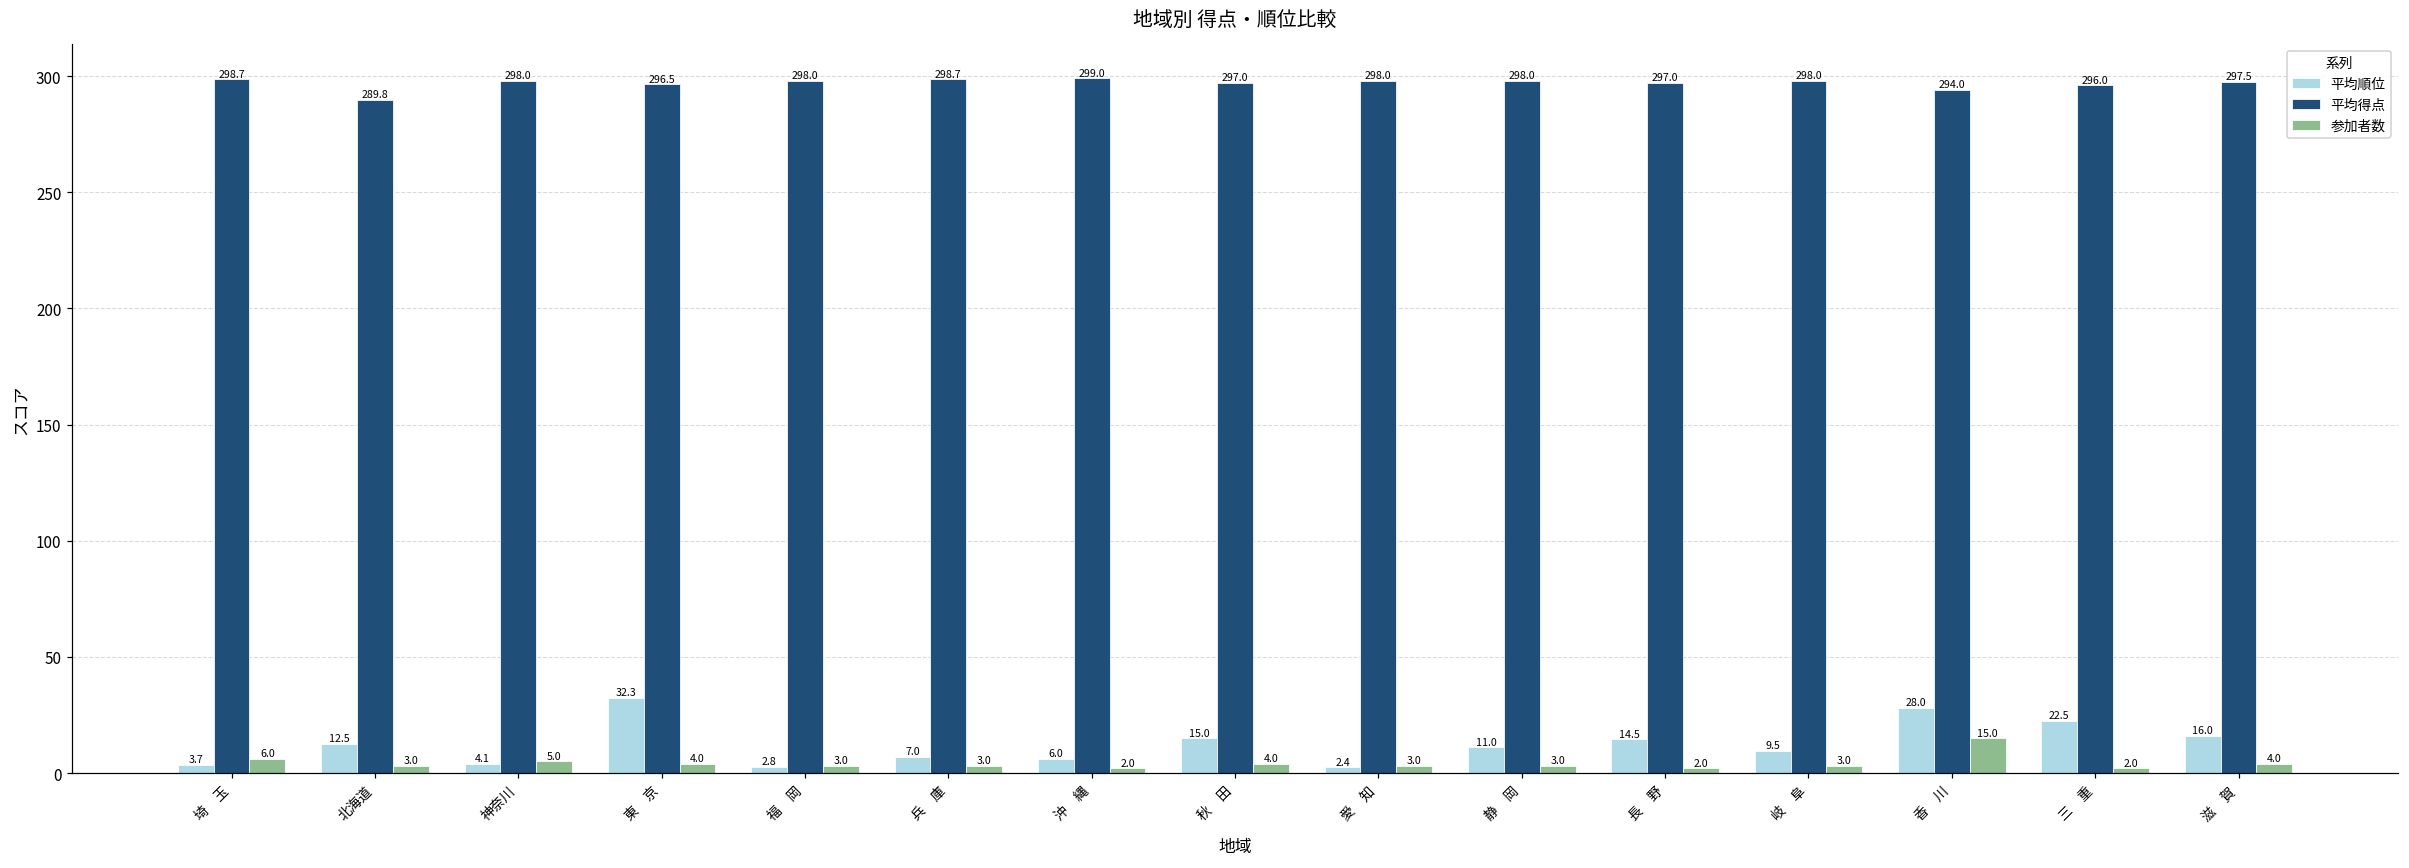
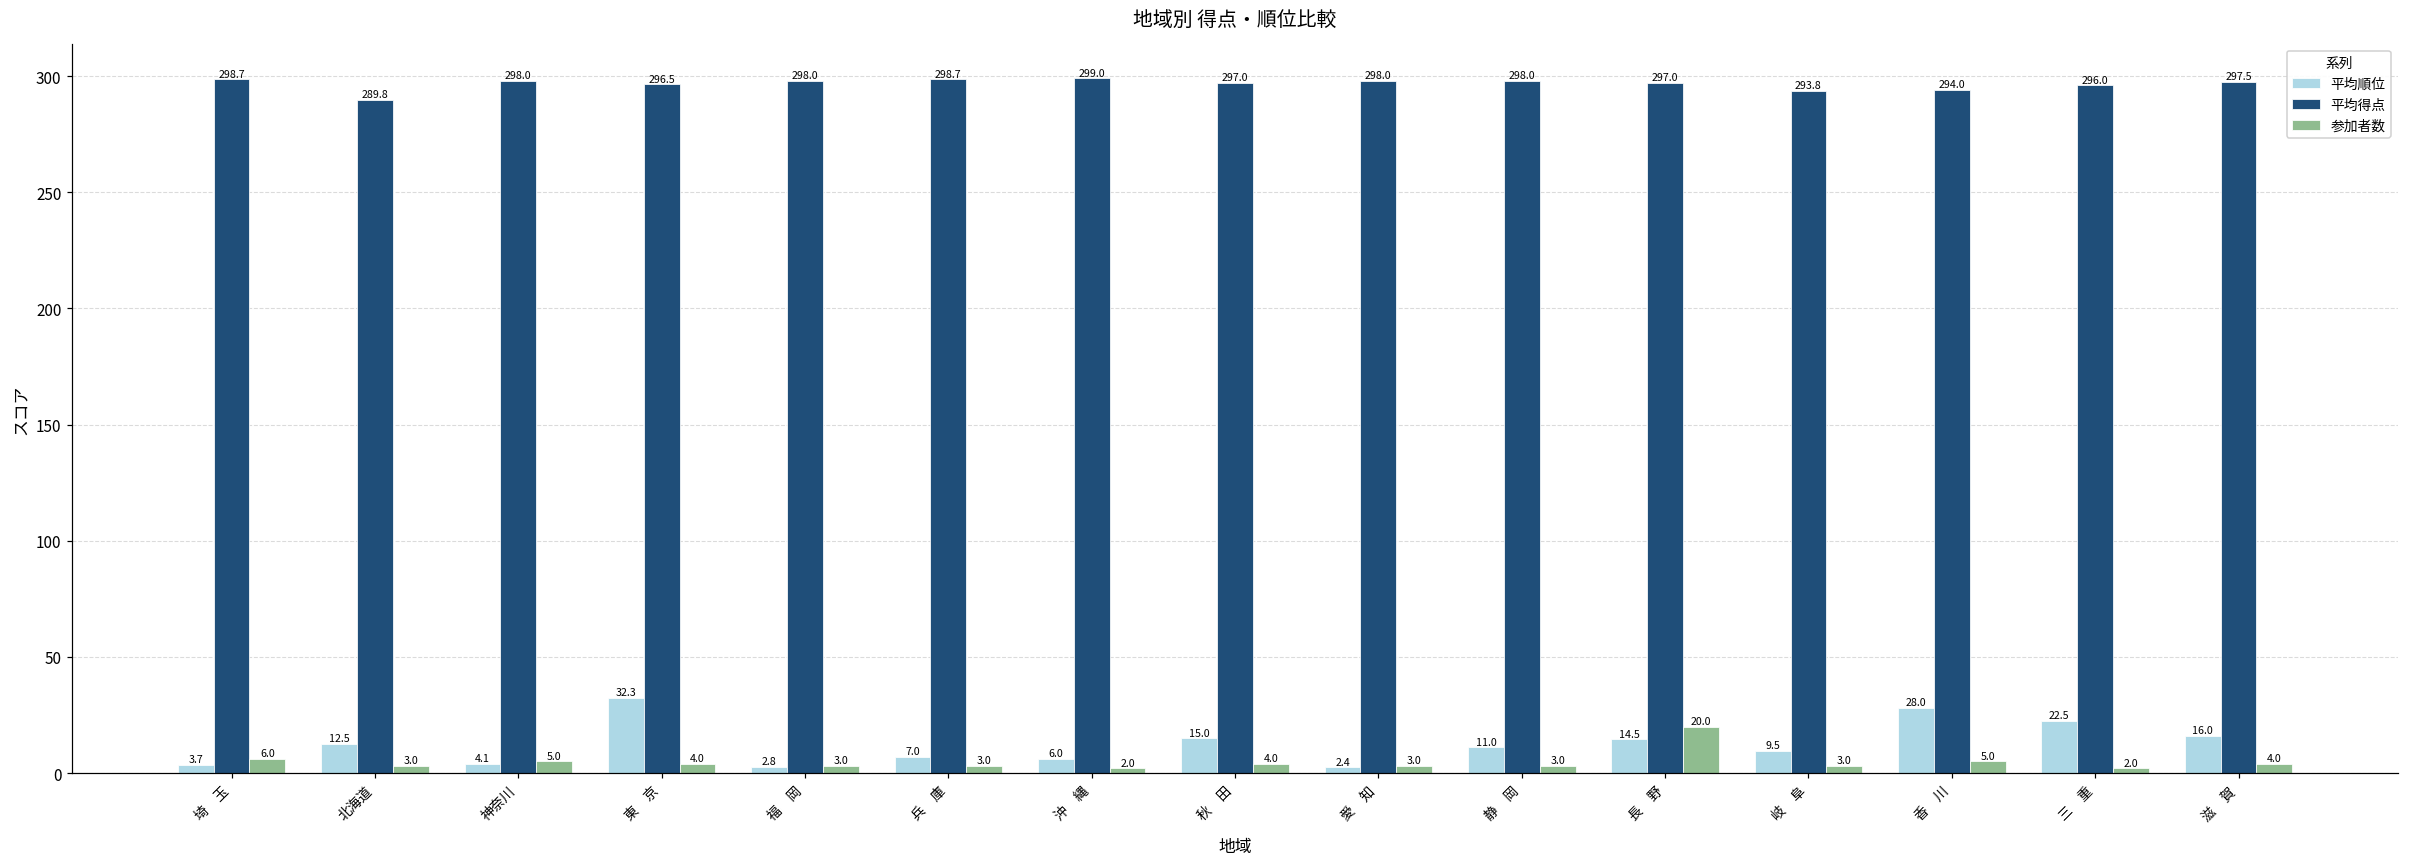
参加者数, 長 野: 2.0 -> 20.0
平均得点, 岐 阜: 298.0 -> 293.8
参加者数, 香 川: 15.0 -> 5.0
